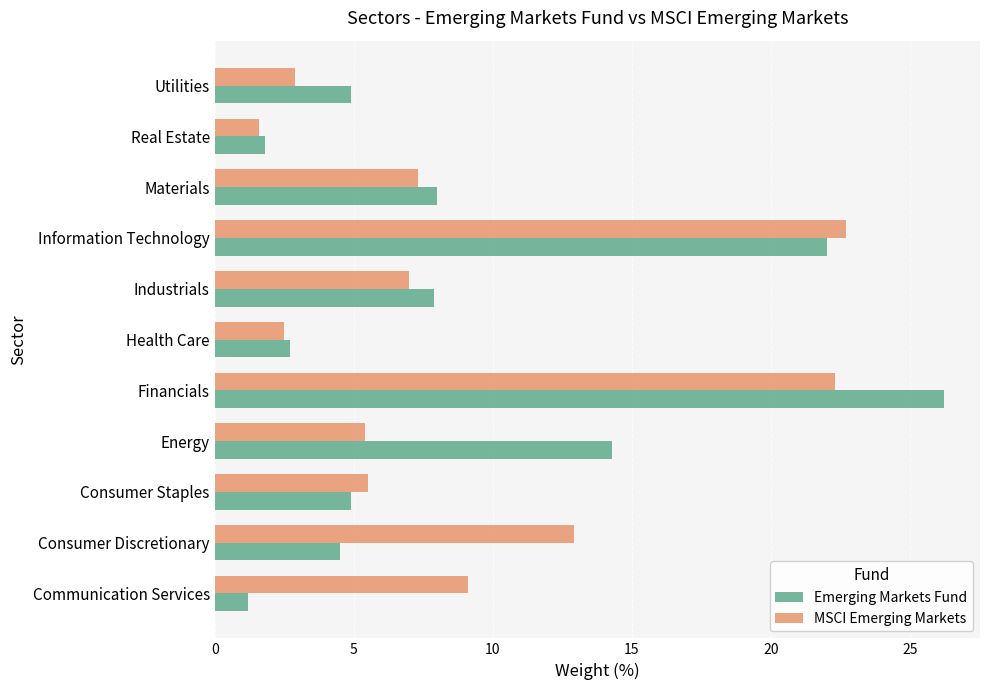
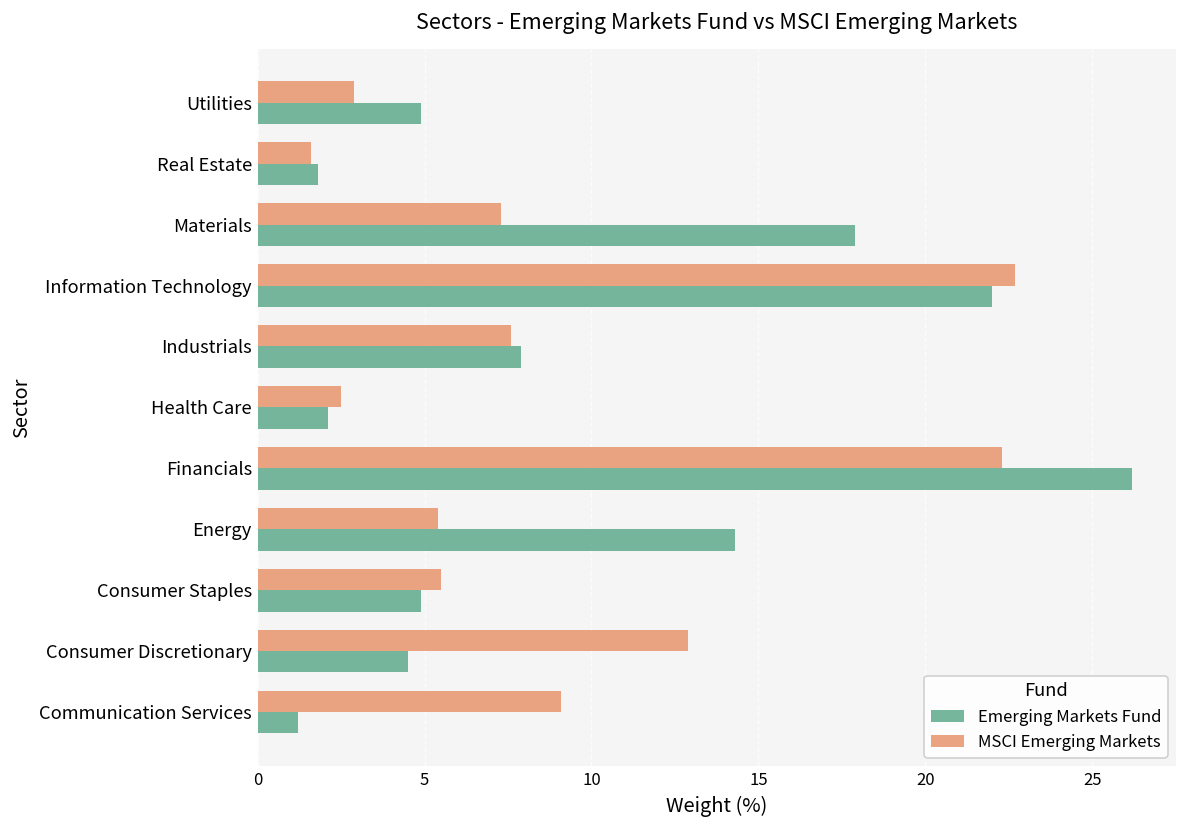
Emerging Markets Fund, Materials: 8.0 -> 17.9
MSCI Emerging Markets, Industrials: 7.0 -> 7.6
Emerging Markets Fund, Health Care: 2.7 -> 2.1
